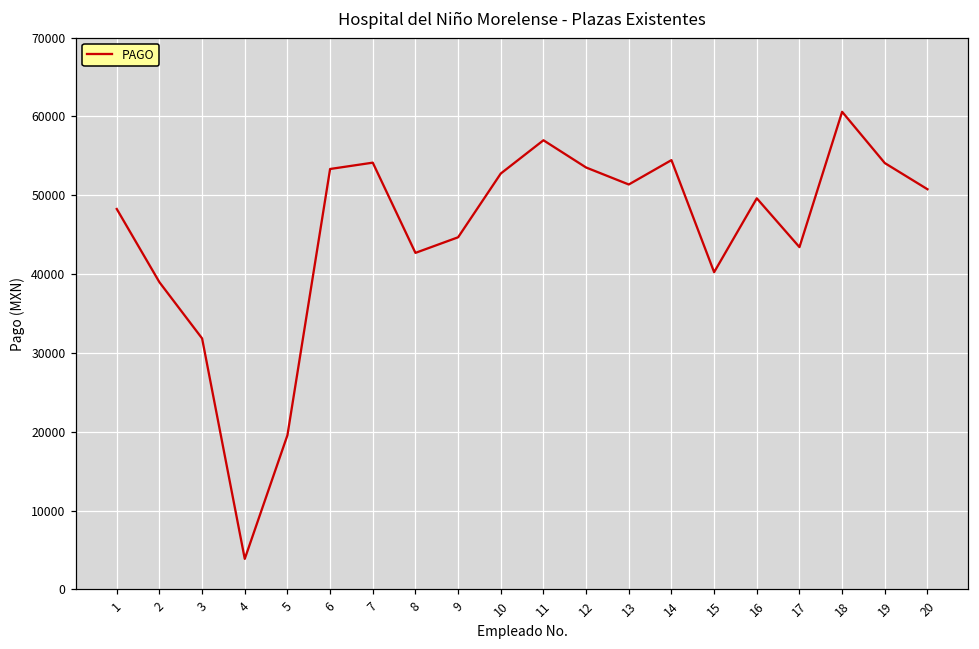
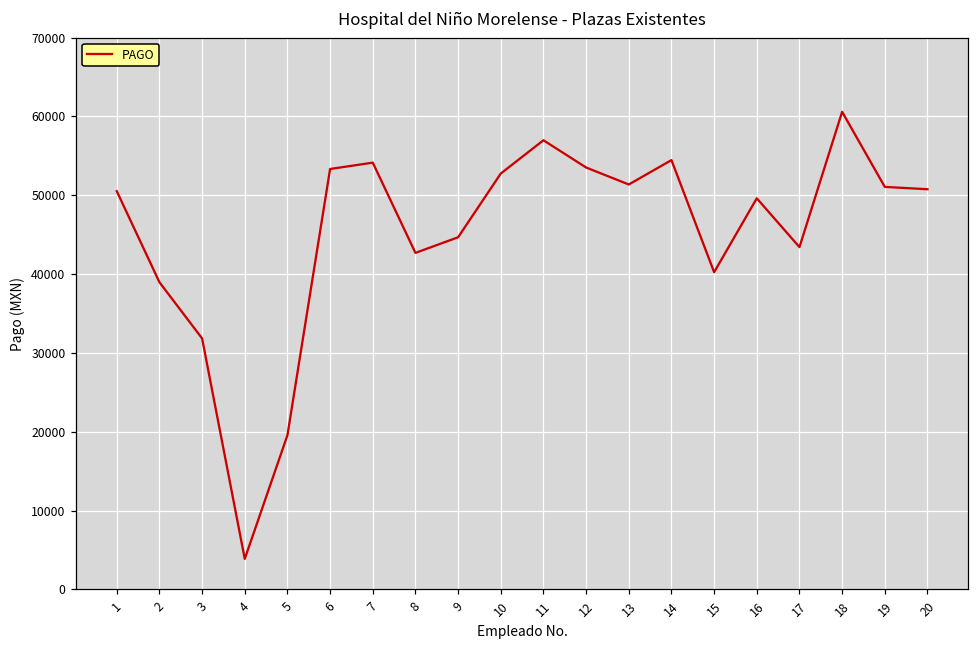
1: 48000 -> 51000
19: 54000 -> 51000
